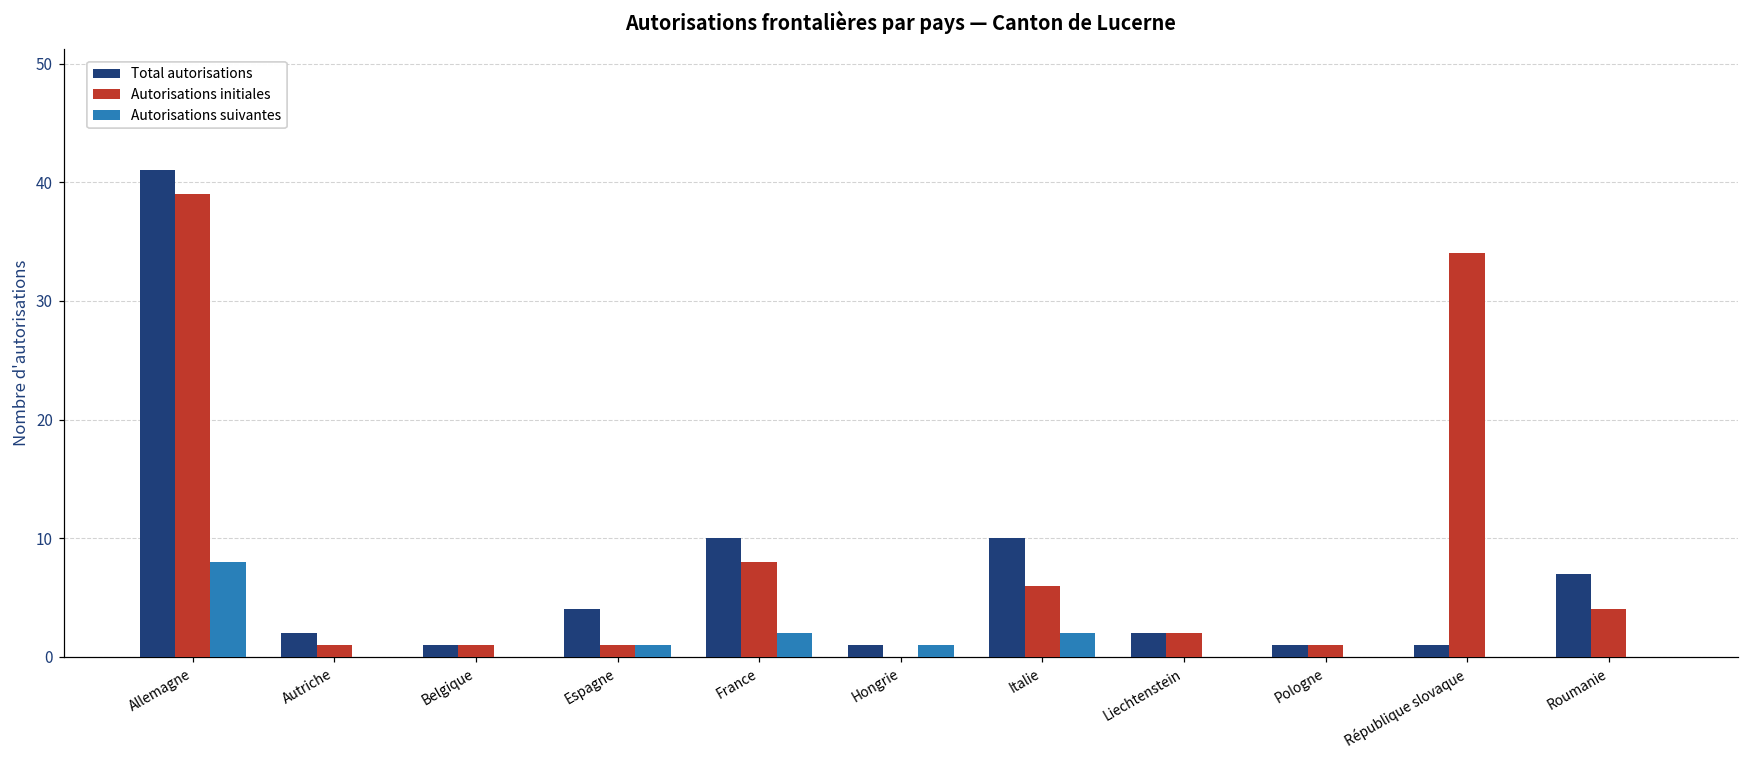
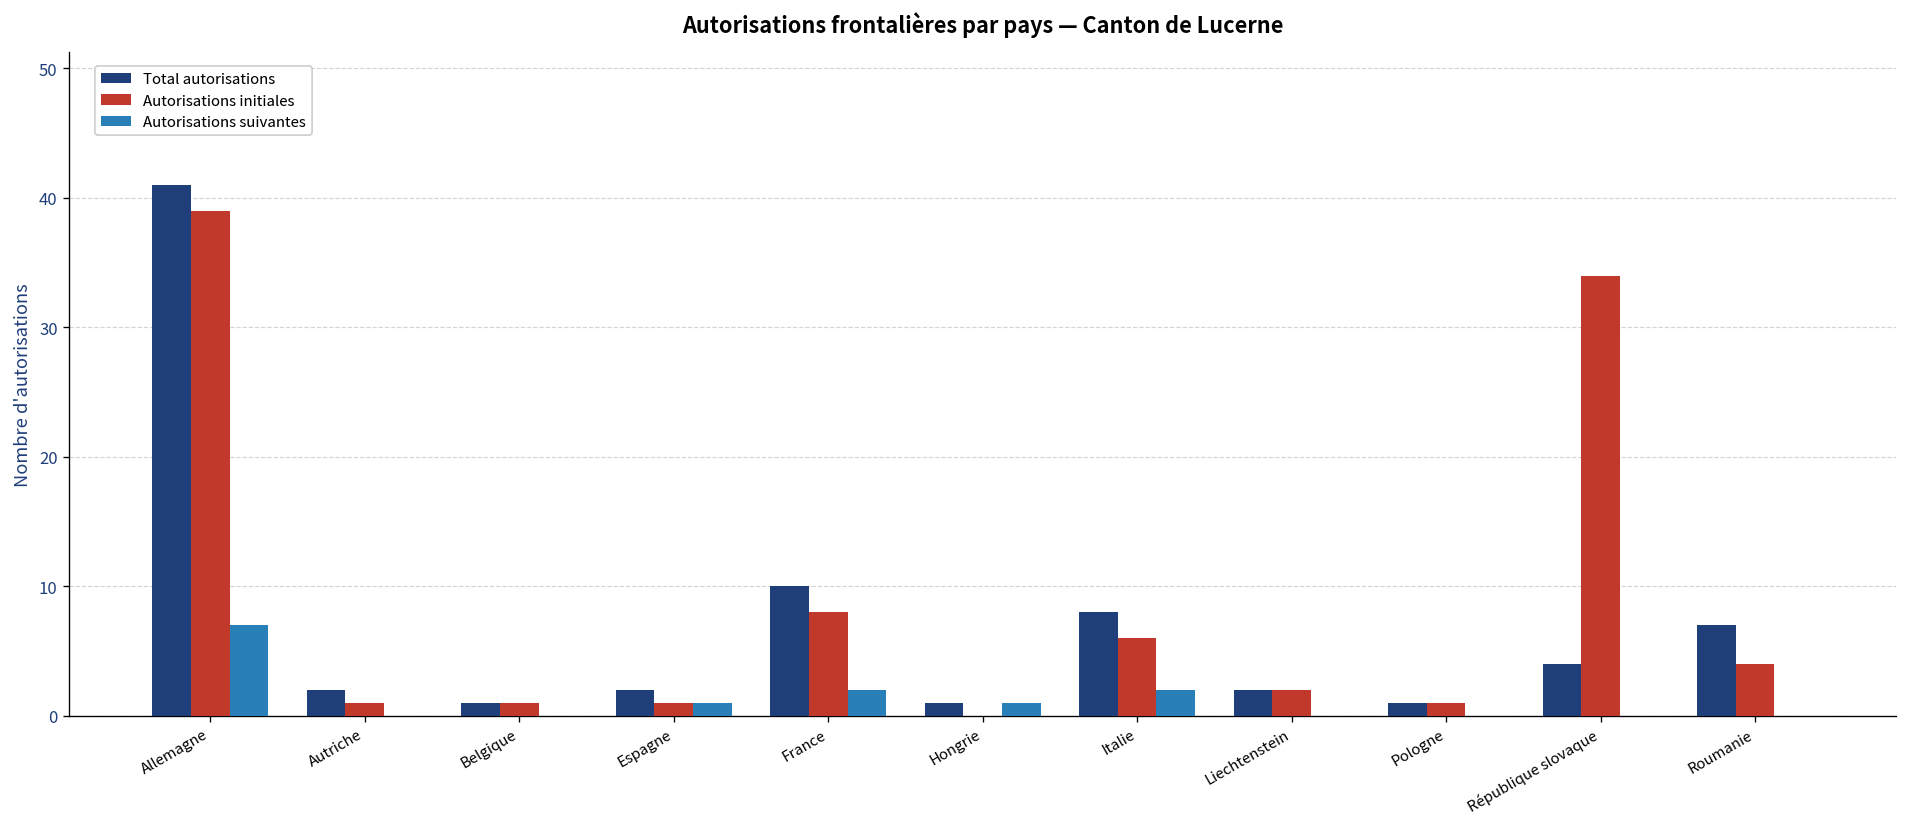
Autorisations suivantes, Allemagne: 8 -> 7
Total autorisations, Espagne: 4 -> 2
Total autorisations, Italie: 10 -> 8
Total autorisations, République slovaque: 1 -> 4
